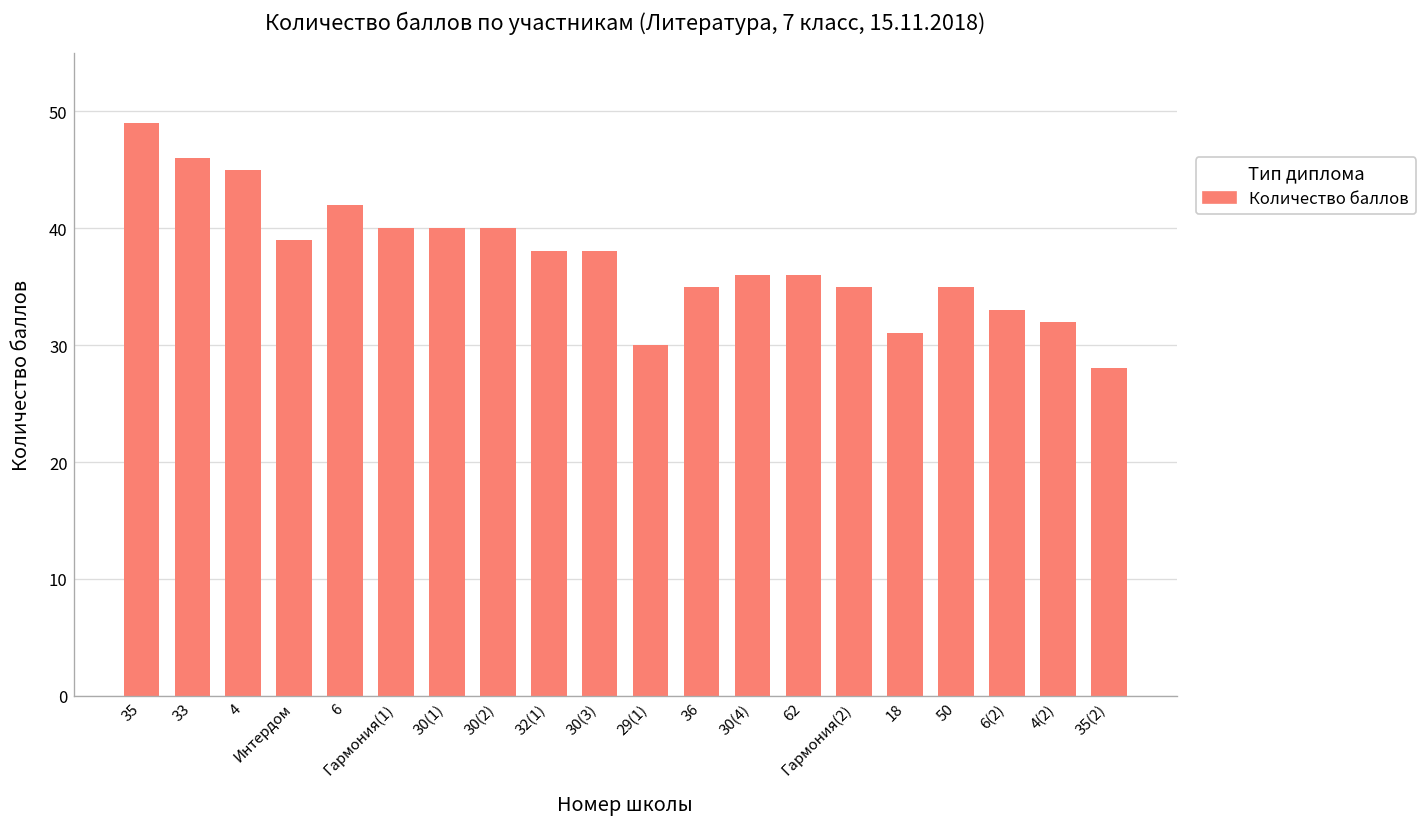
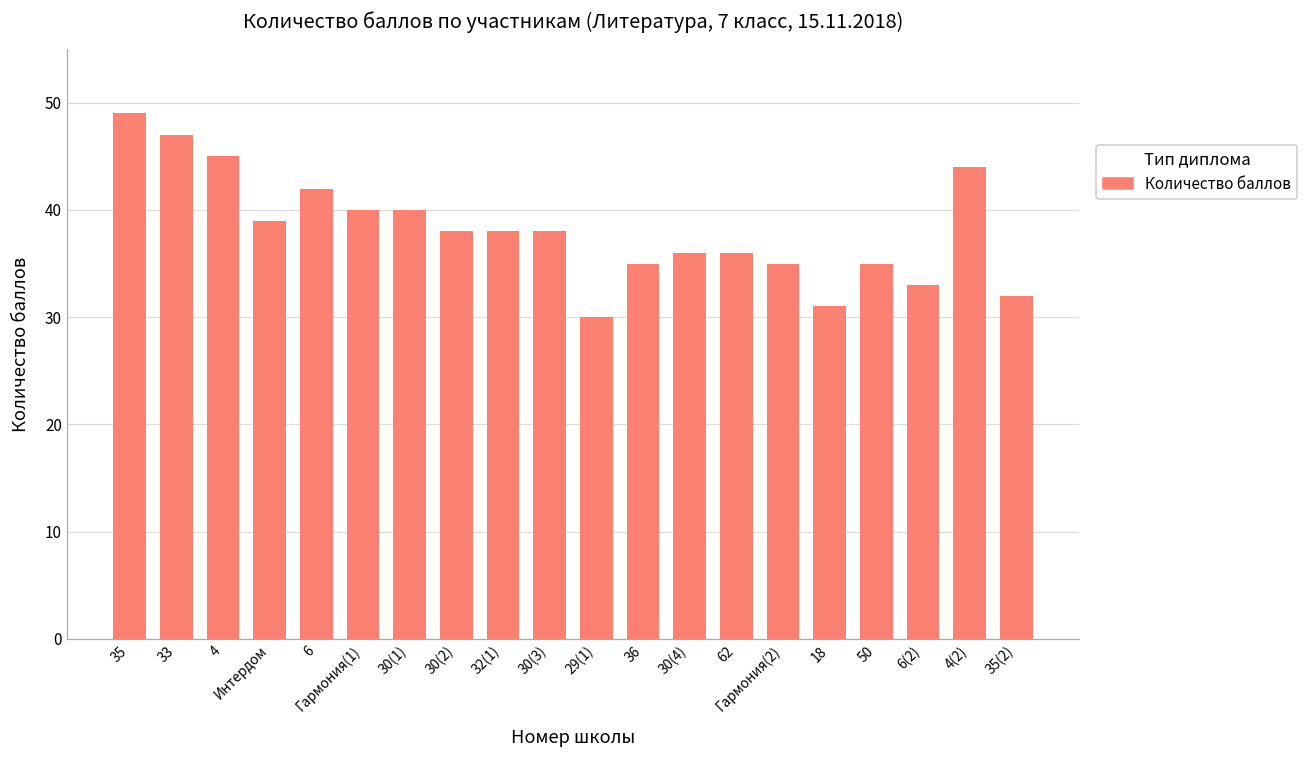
33: 46 -> 47
30(2): 40 -> 38
4(2): 32 -> 44
35(2): 28 -> 32
